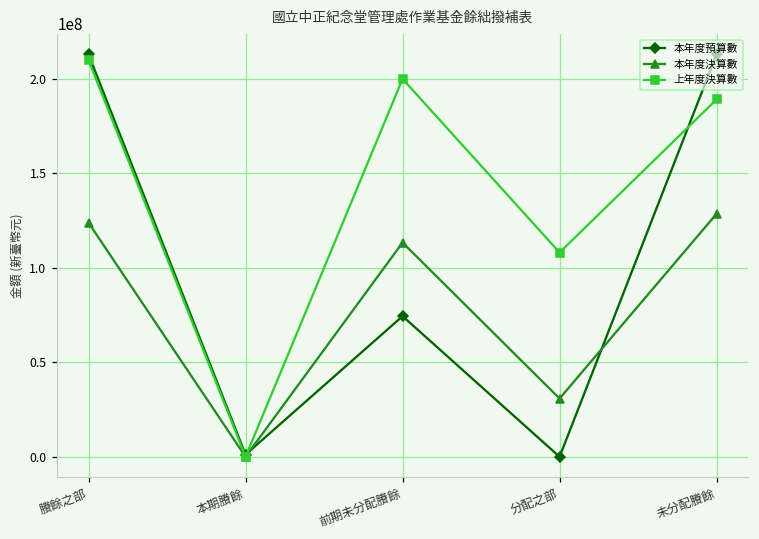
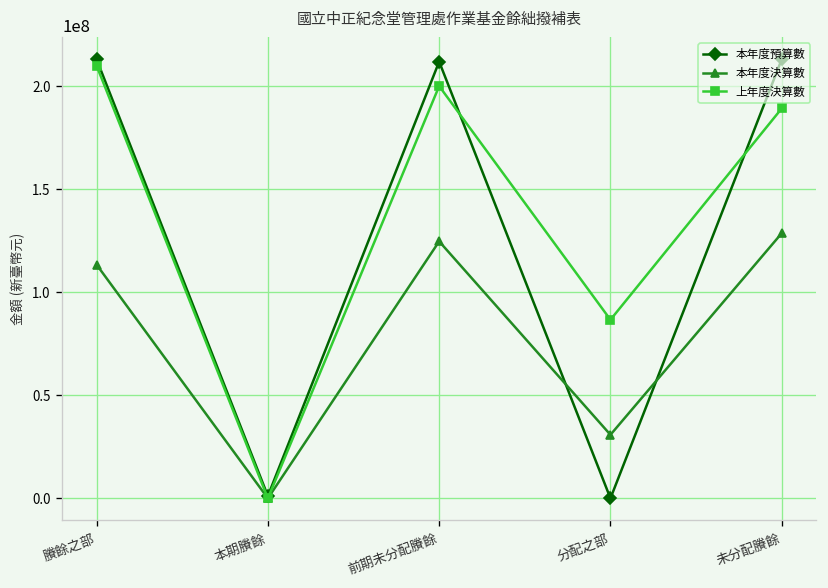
本年度決算數, 賸餘之部: 124000000 -> 113000000
本年度預算數, 前期未分配賸餘: 74000000 -> 212000000
本年度決算數, 前期未分配賸餘: 113000000 -> 125000000
上年度決算數, 分配之部: 108000000 -> 87000000
